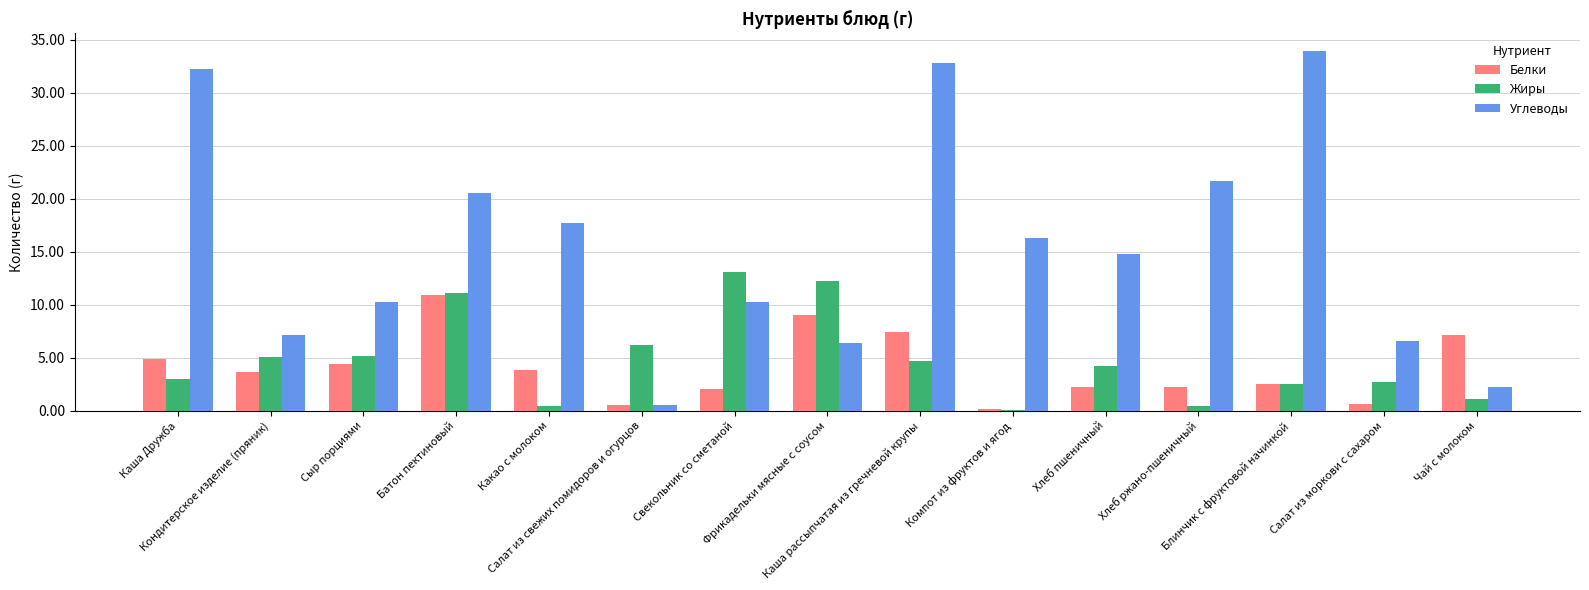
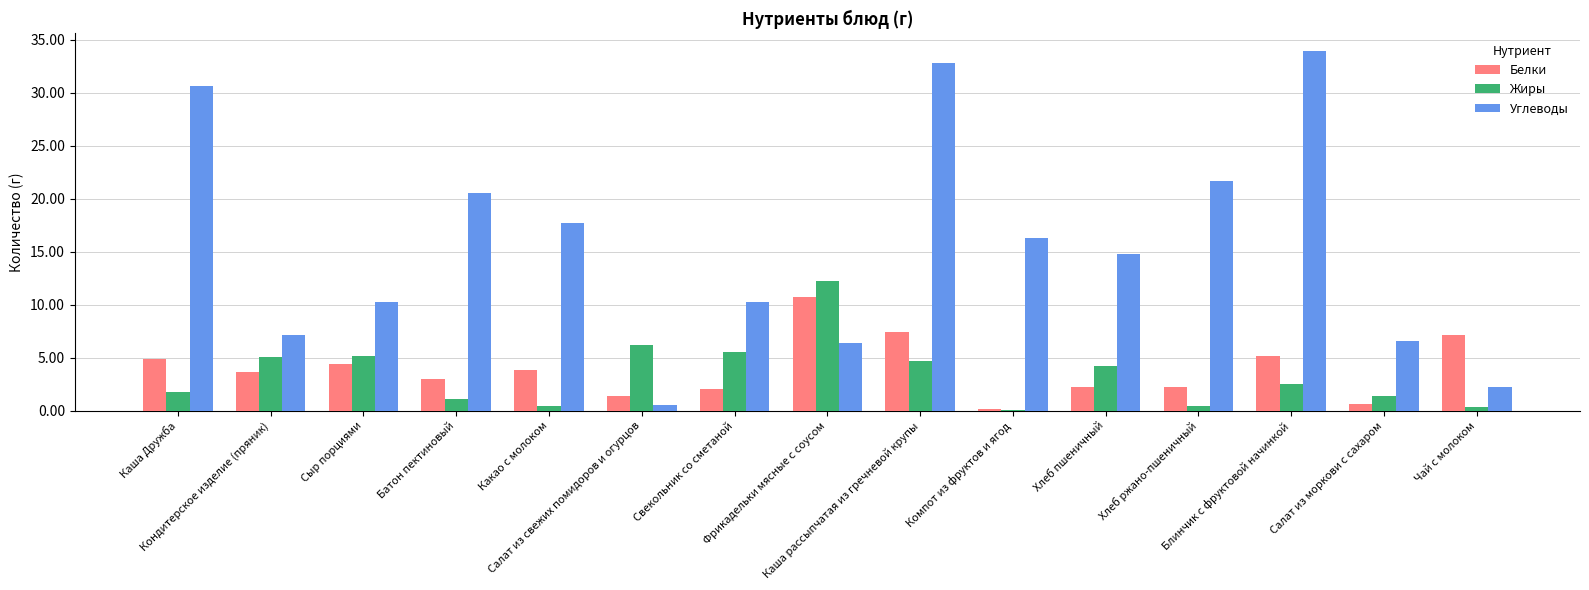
Жиры, Каша Дружба: 3.0 -> 1.8
Углеводы, Каша Дружба: 32.2 -> 30.6
Белки, Батон пектиновый: 10.9 -> 3.0
Жиры, Батон пектиновый: 11.2 -> 1.2
Белки, Салат из свежих помидоров и огурцов: 0.5 -> 1.4
Жиры, Свекольник со сметаной: 13.1 -> 5.5
Белки, Фрикадельки мясные с соусом: 9.1 -> 10.7
Белки, Блинчик с фруктовой начинкой: 2.5 -> 5.2
Жиры, Салат из моркови с сахаром: 2.7 -> 1.4
Жиры, Чай с молоком: 1.1 -> 0.4
